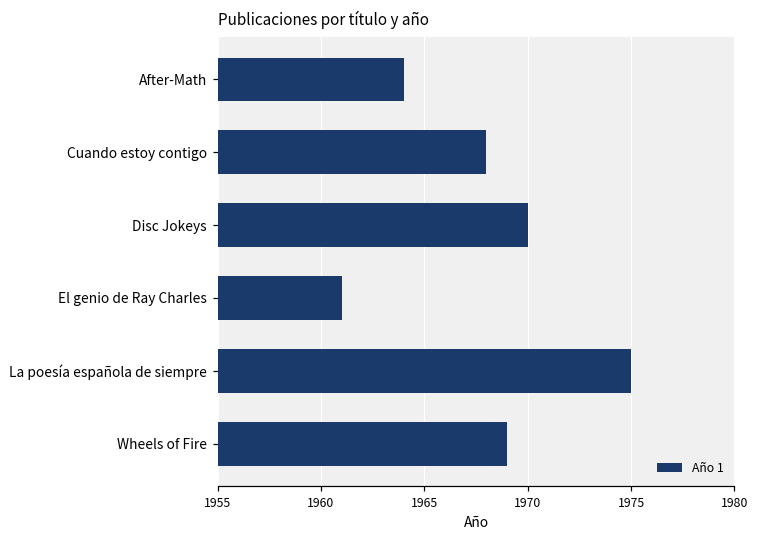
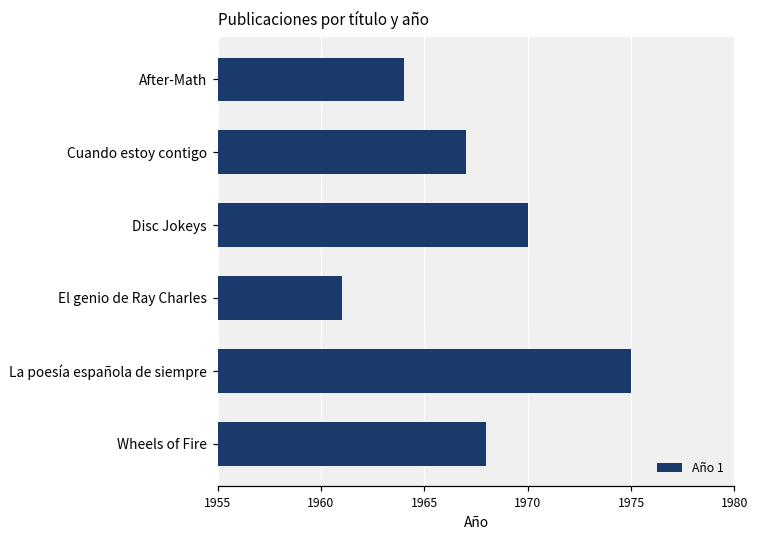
Cuando estoy contigo: 1968 -> 1967
Wheels of Fire: 1969 -> 1968
